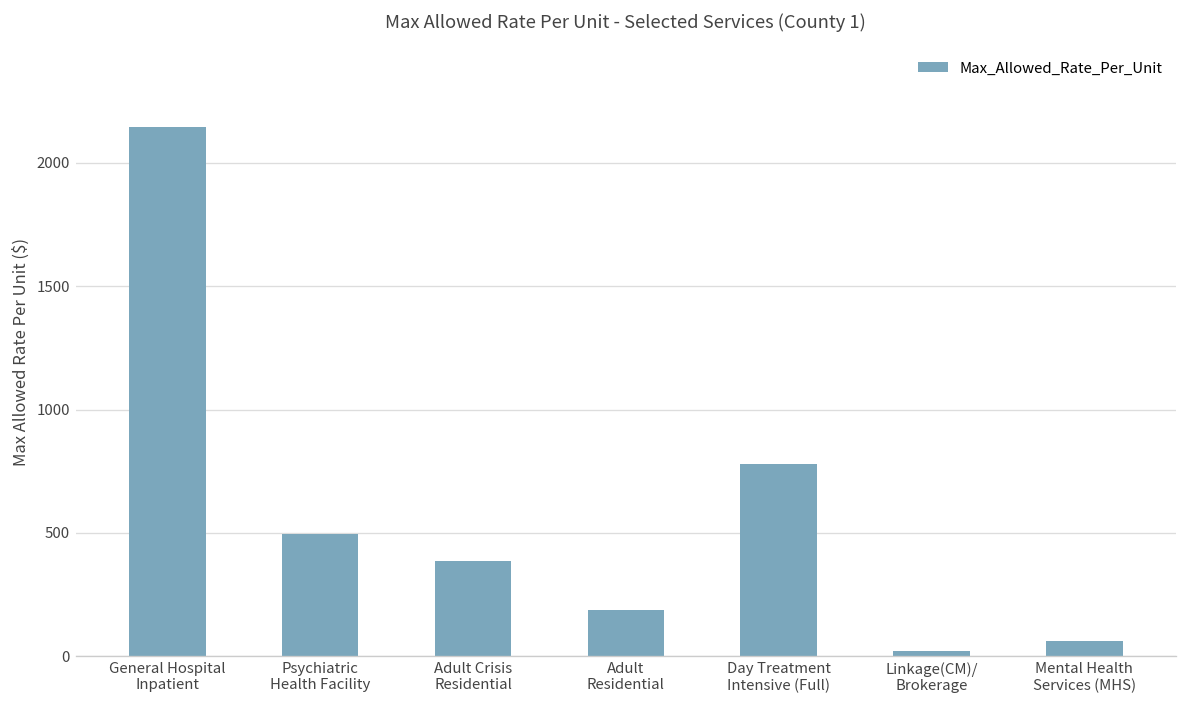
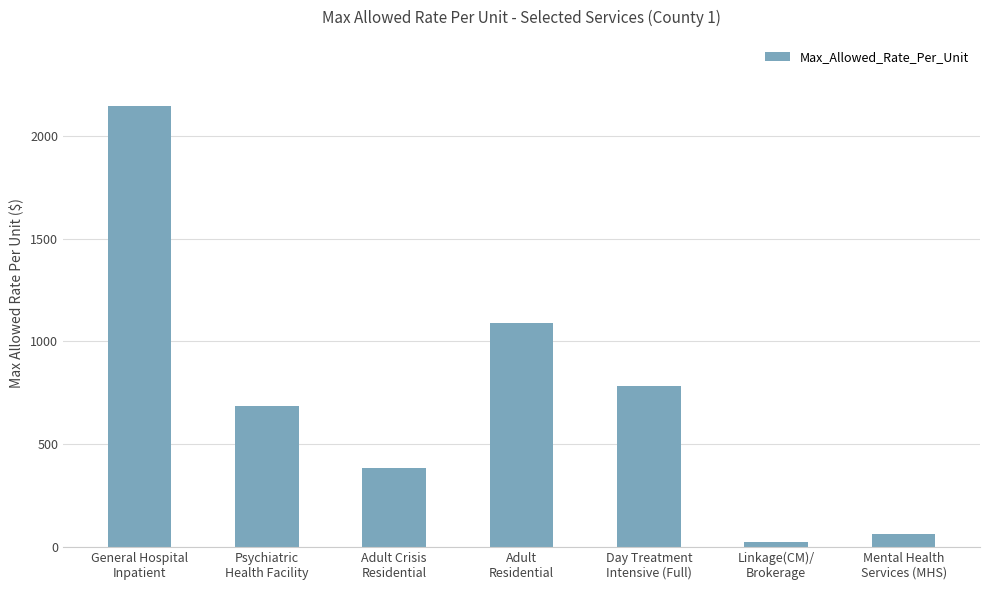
Psychiatric Health Facility: 490 -> 680
Adult Residential: 190 -> 1090
